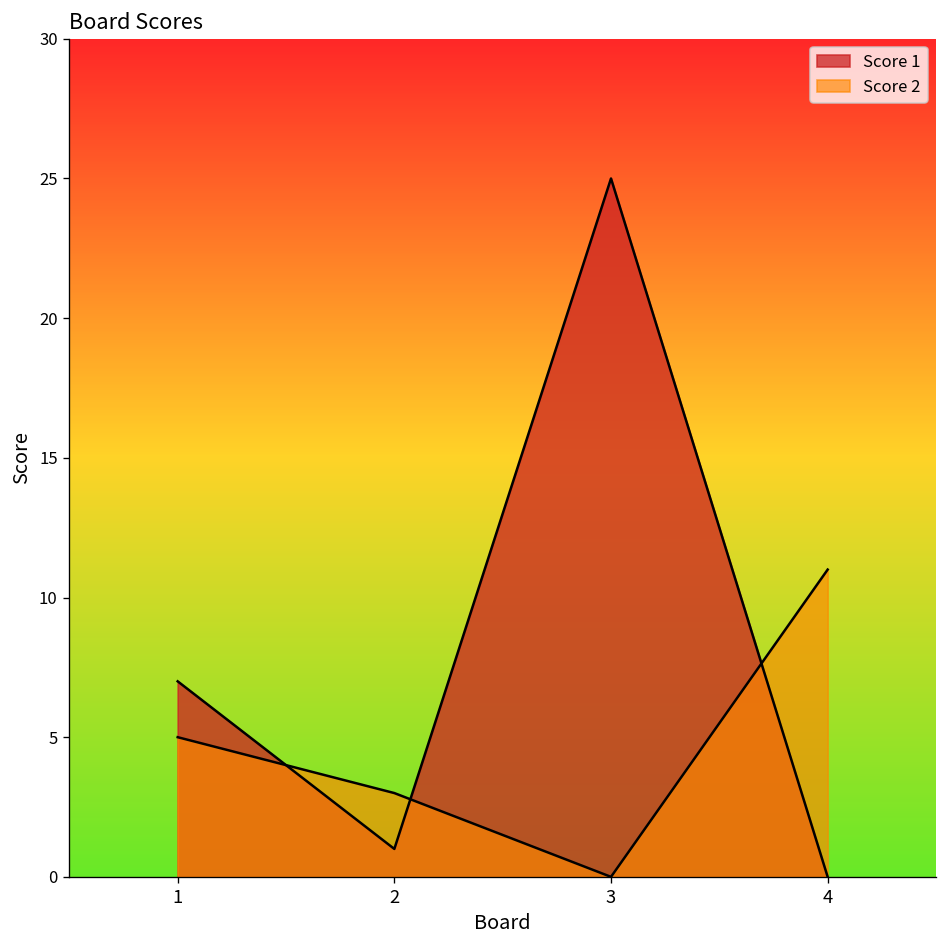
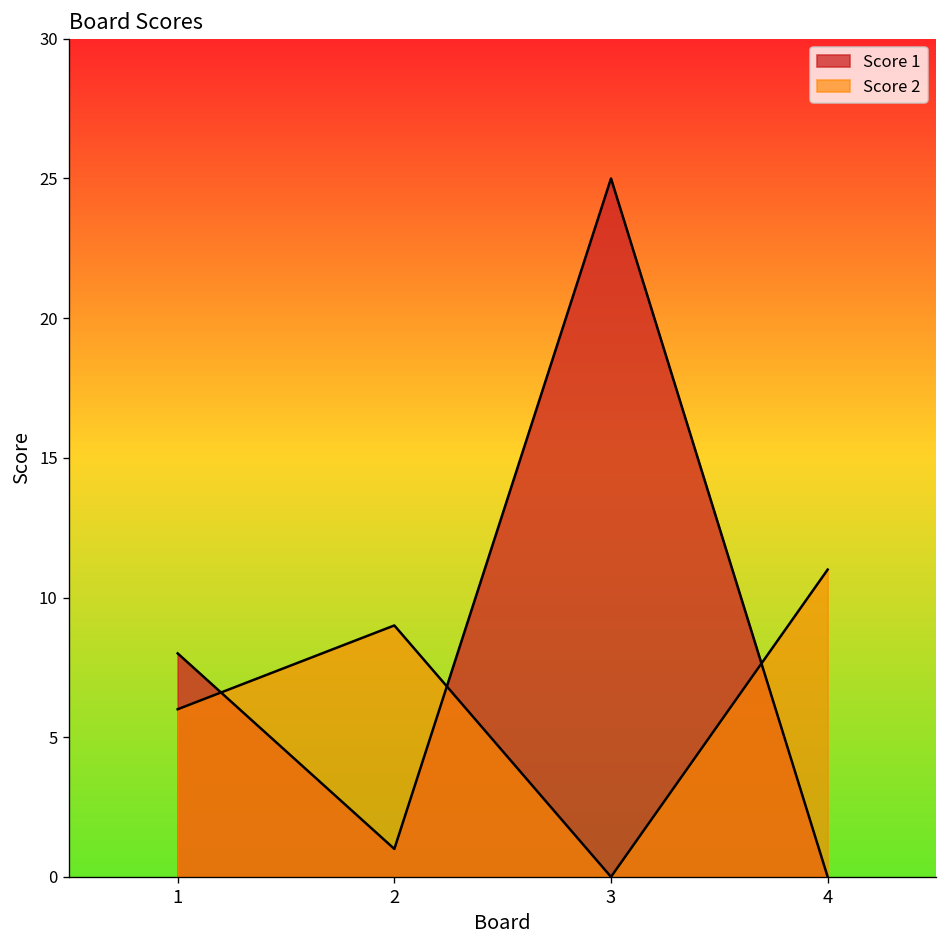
Score 1, 1: 7 -> 8
Score 2, 1: 5 -> 6
Score 2, 2: 3 -> 9
